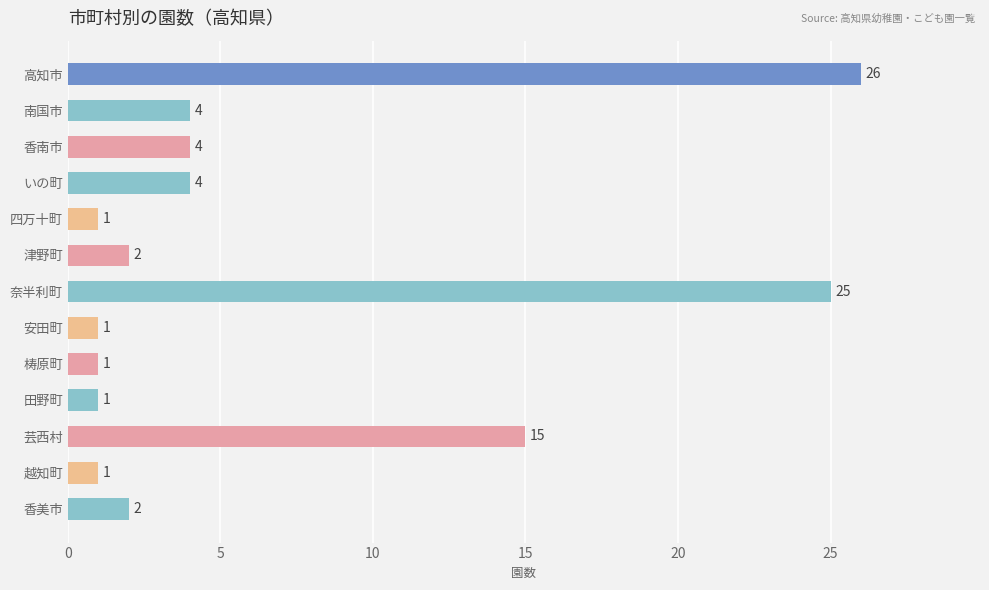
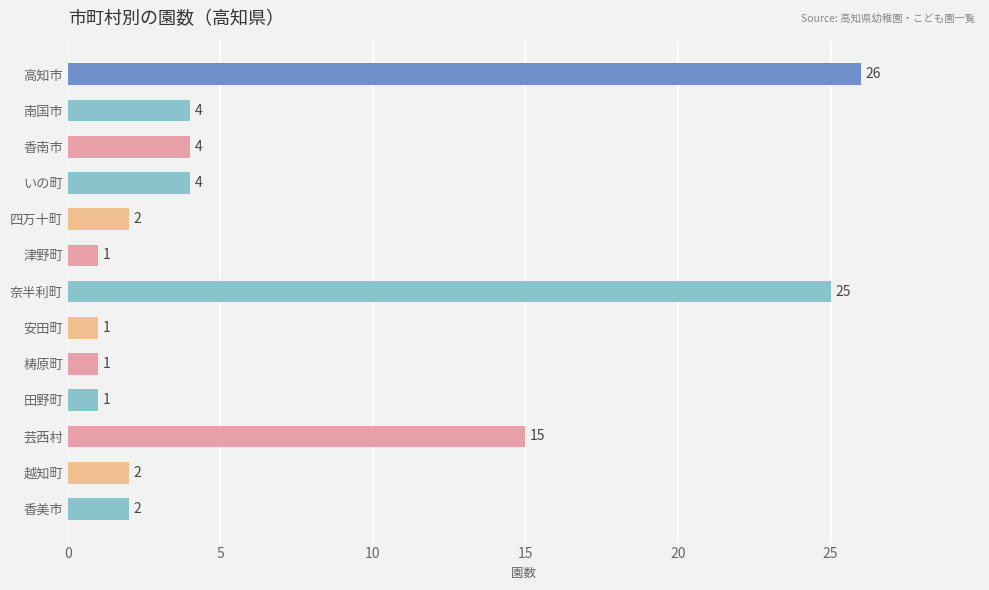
四万十町: 1 -> 2
津野町: 2 -> 1
越知町: 1 -> 2
